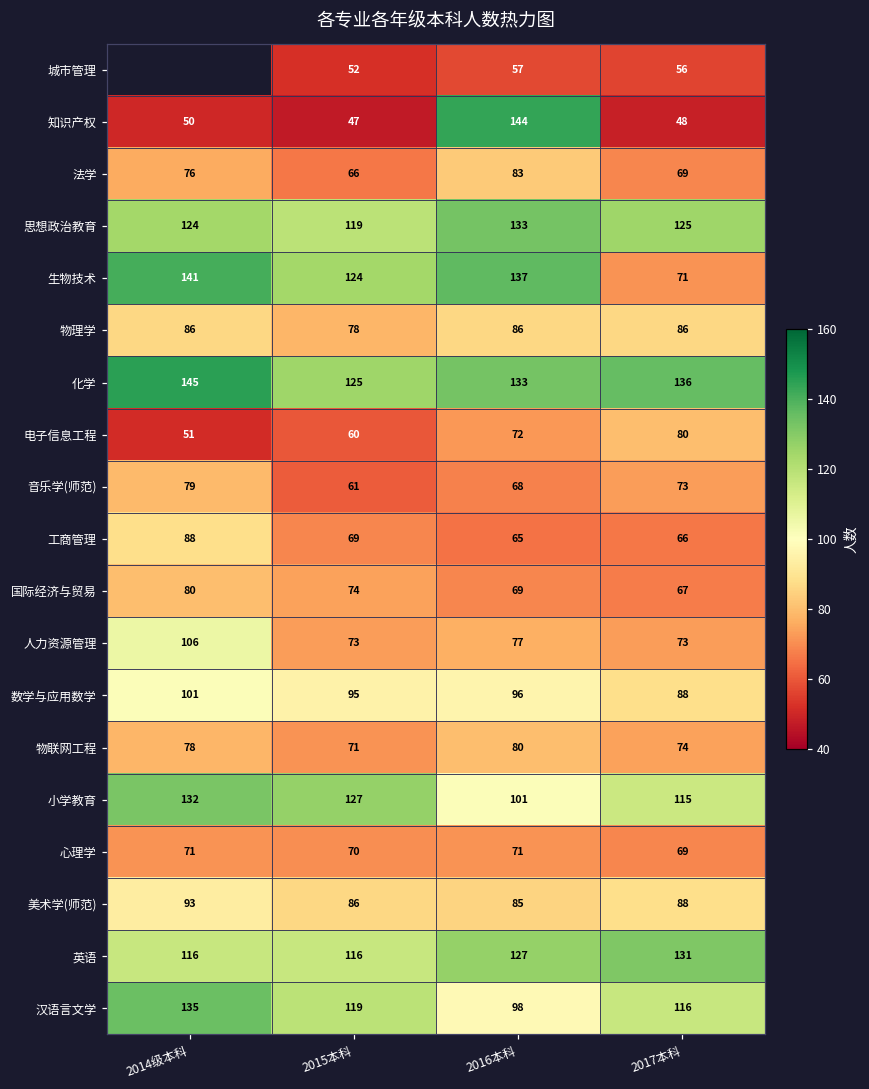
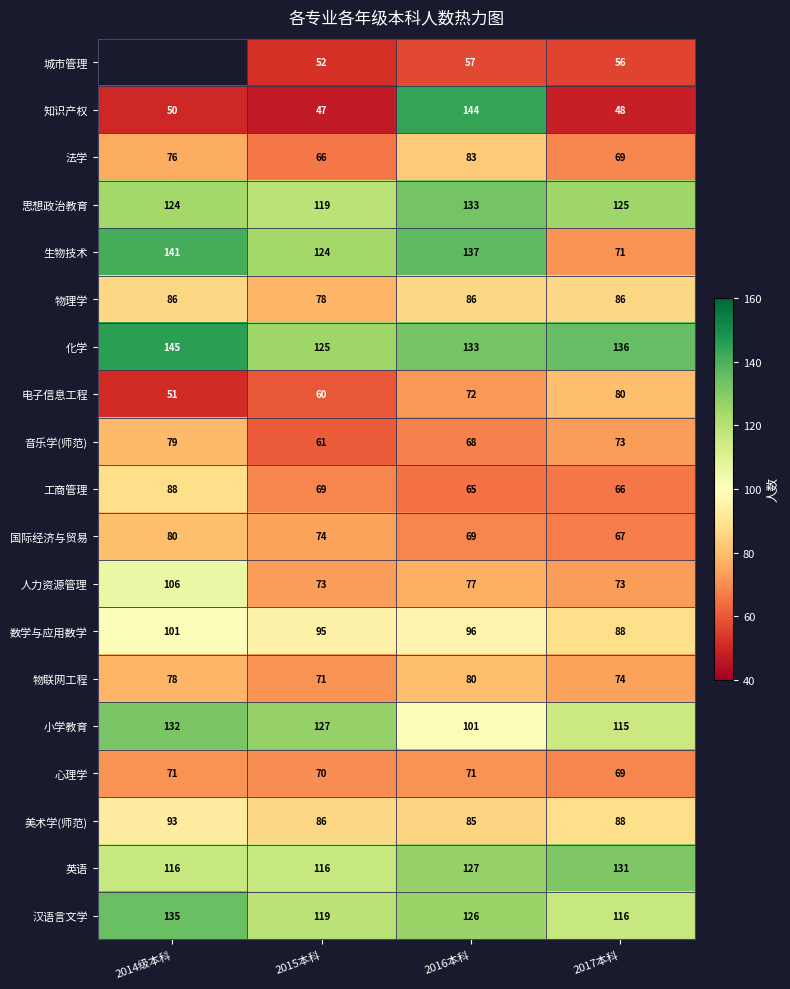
汉语言文学, 2016本科: 98 -> 126
